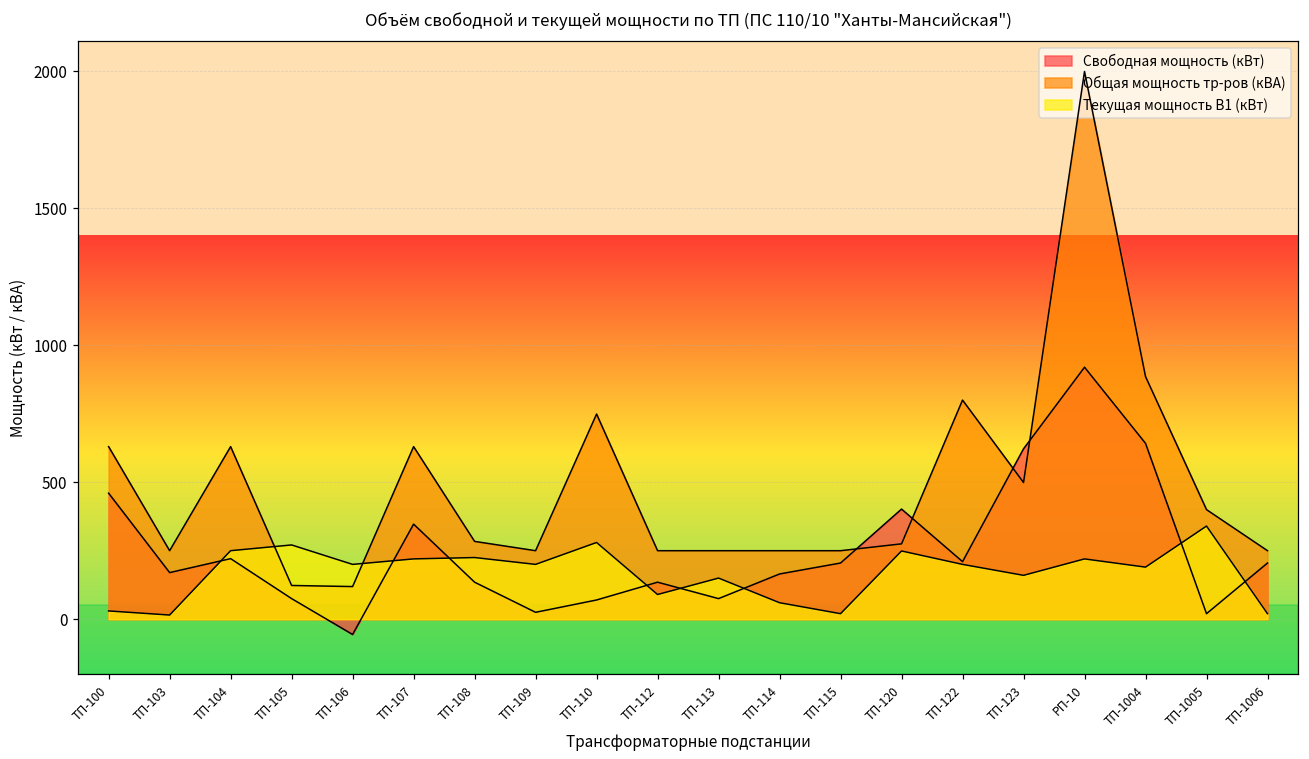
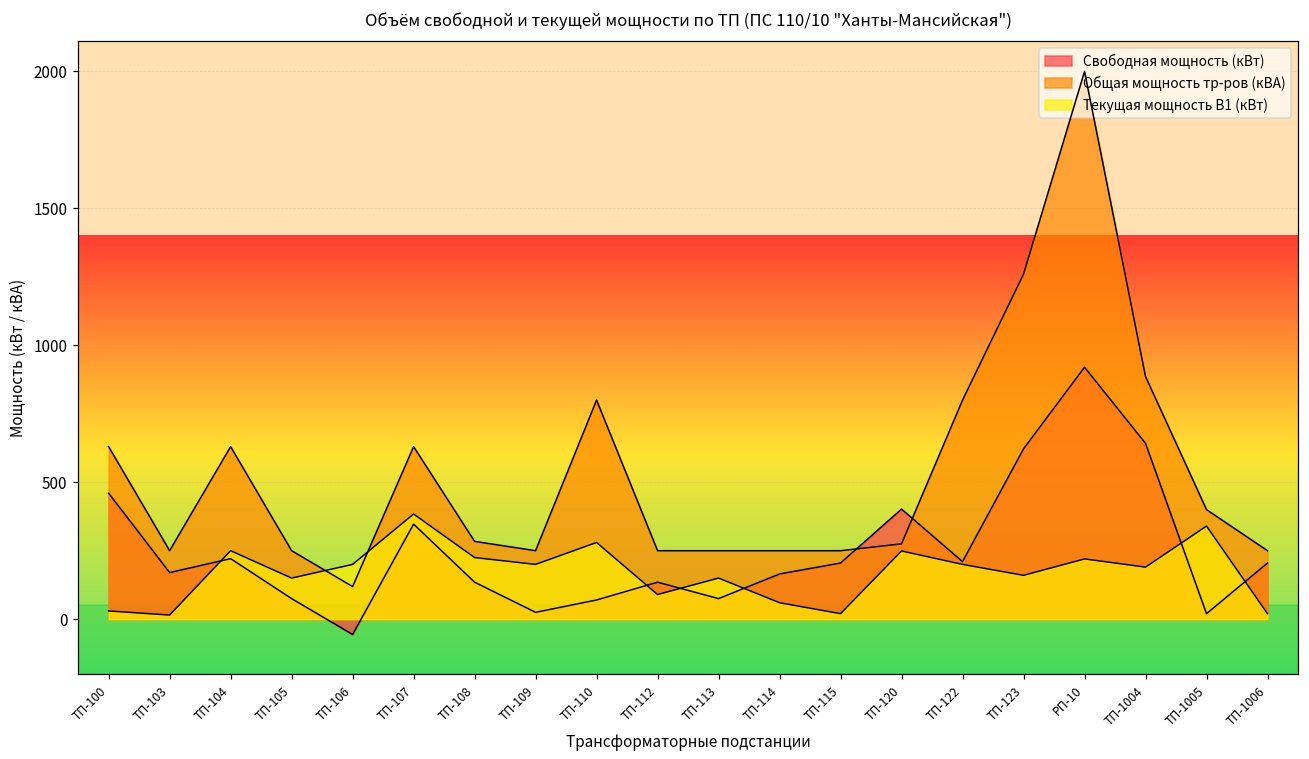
Общая мощность тр-ров (кВА), ТП-105: 120 -> 250
Текущая мощность В1 (кВт), ТП-105: 270 -> 150
Текущая мощность В1 (кВт), ТП-107: 220 -> 380
Общая мощность тр-ров (кВА), ТП-110: 750 -> 800
Общая мощность тр-ров (кВА), ТП-123: 500 -> 1260
